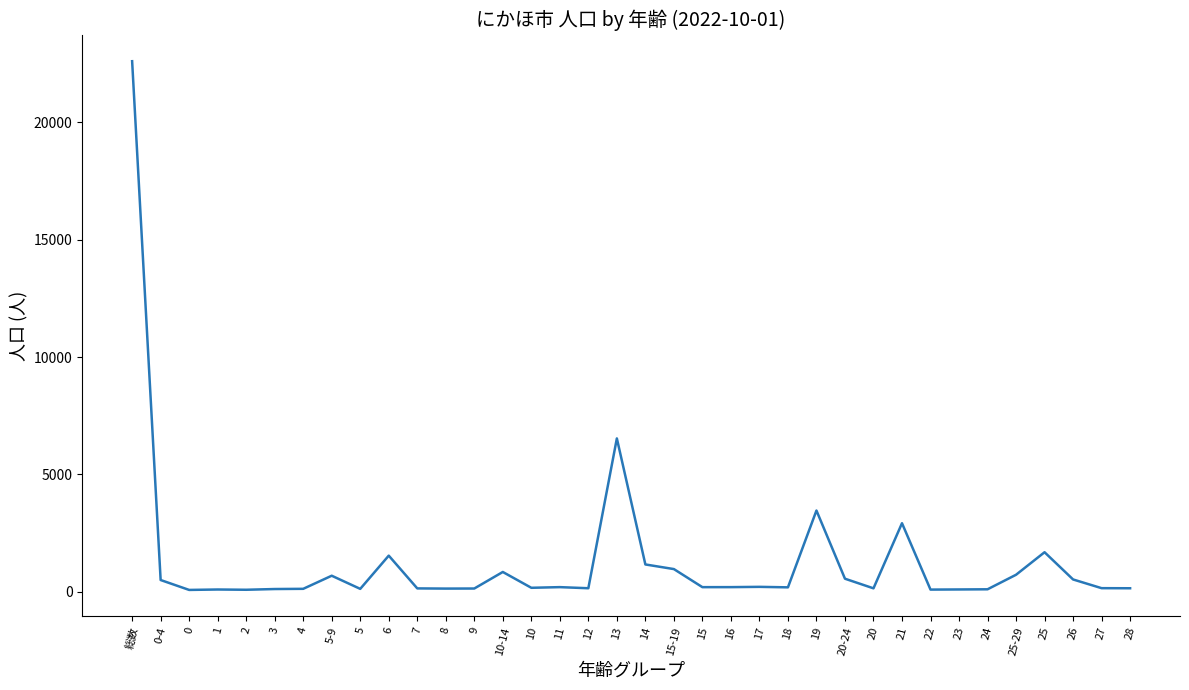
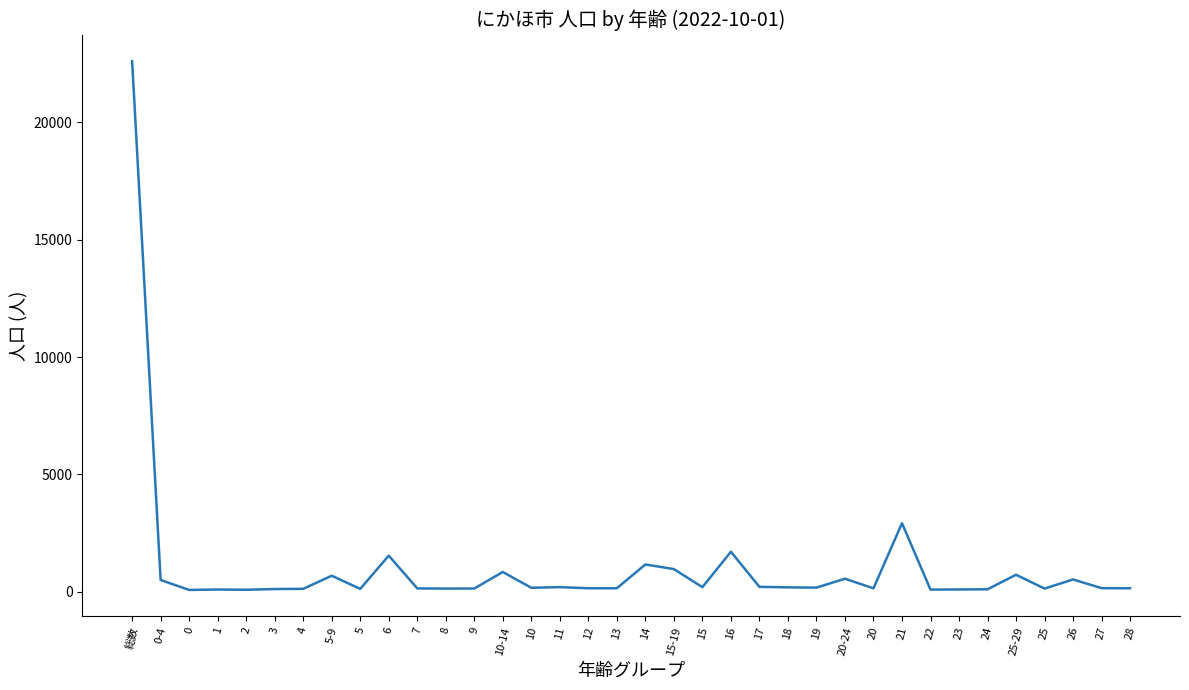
13: 6500 -> 200
16: 200 -> 1700
19: 3500 -> 200
25: 1700 -> 100
